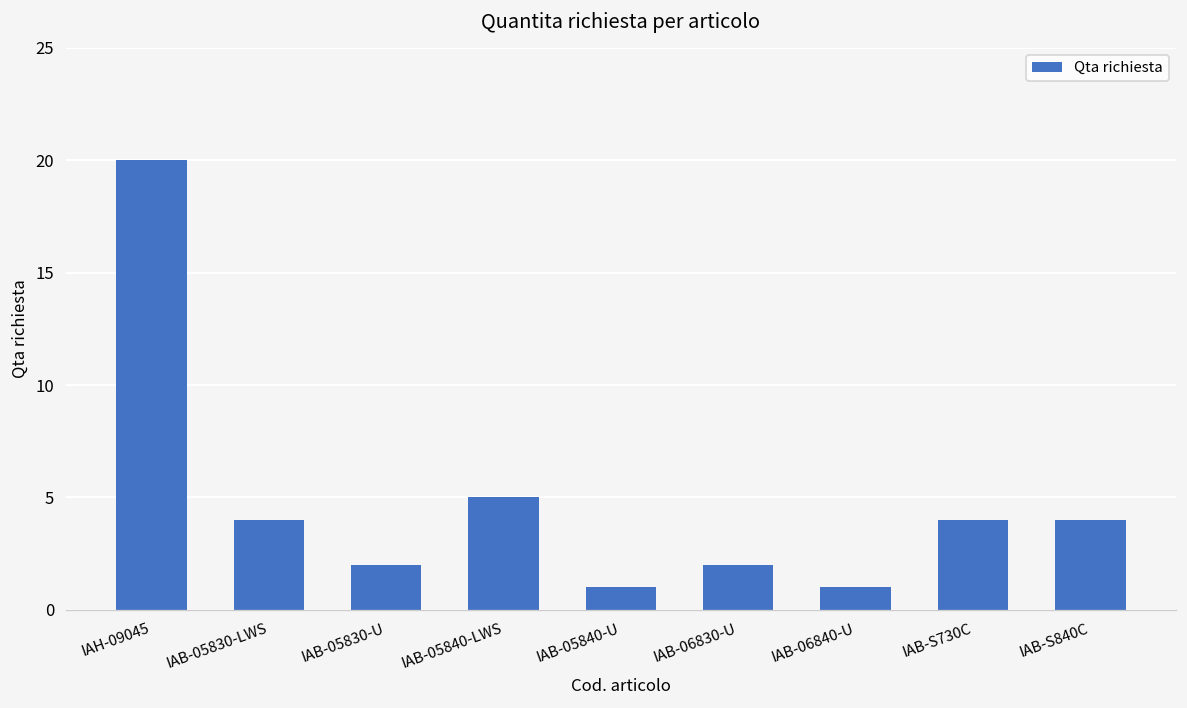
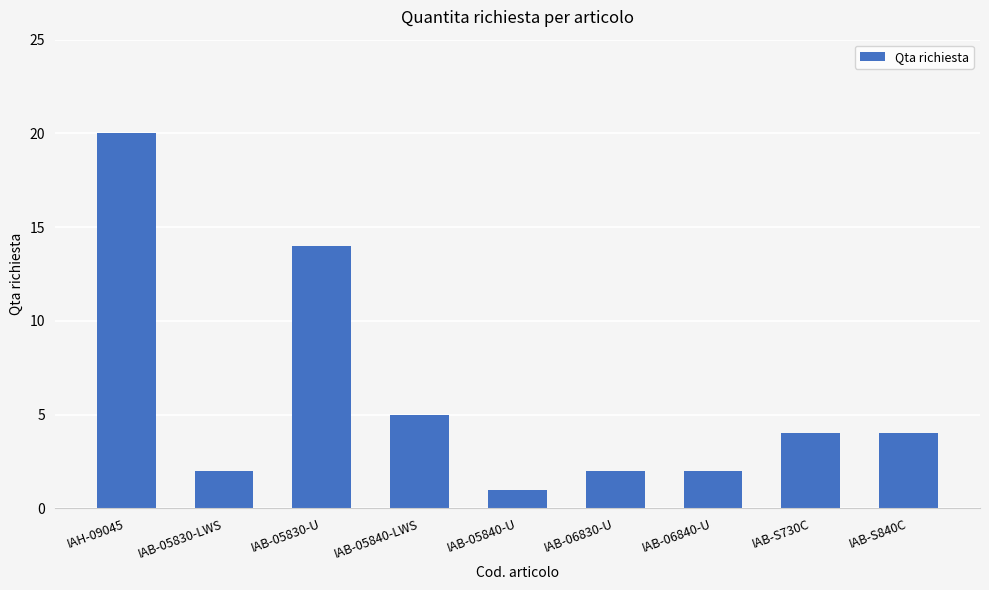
IAB-05830-LWS: 4 -> 2
IAB-05830-U: 2 -> 14
IAB-06840-U: 1 -> 2
